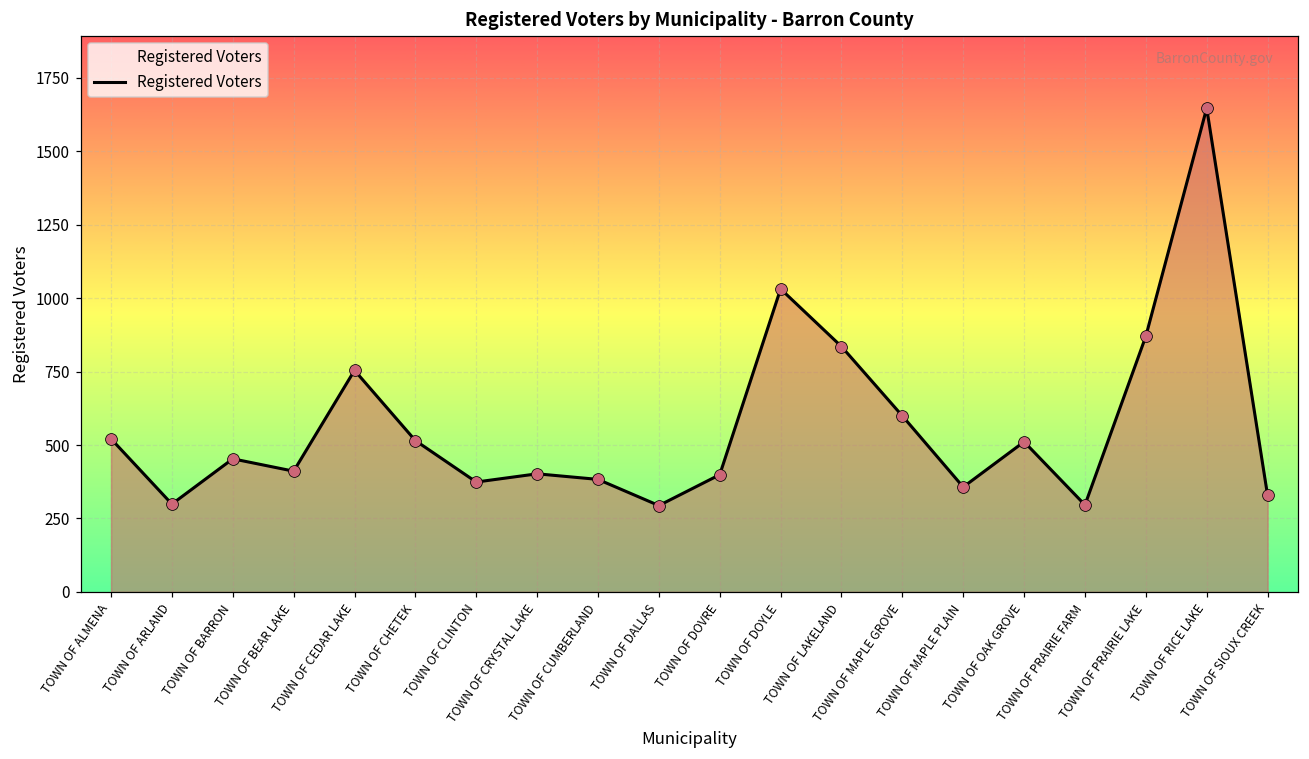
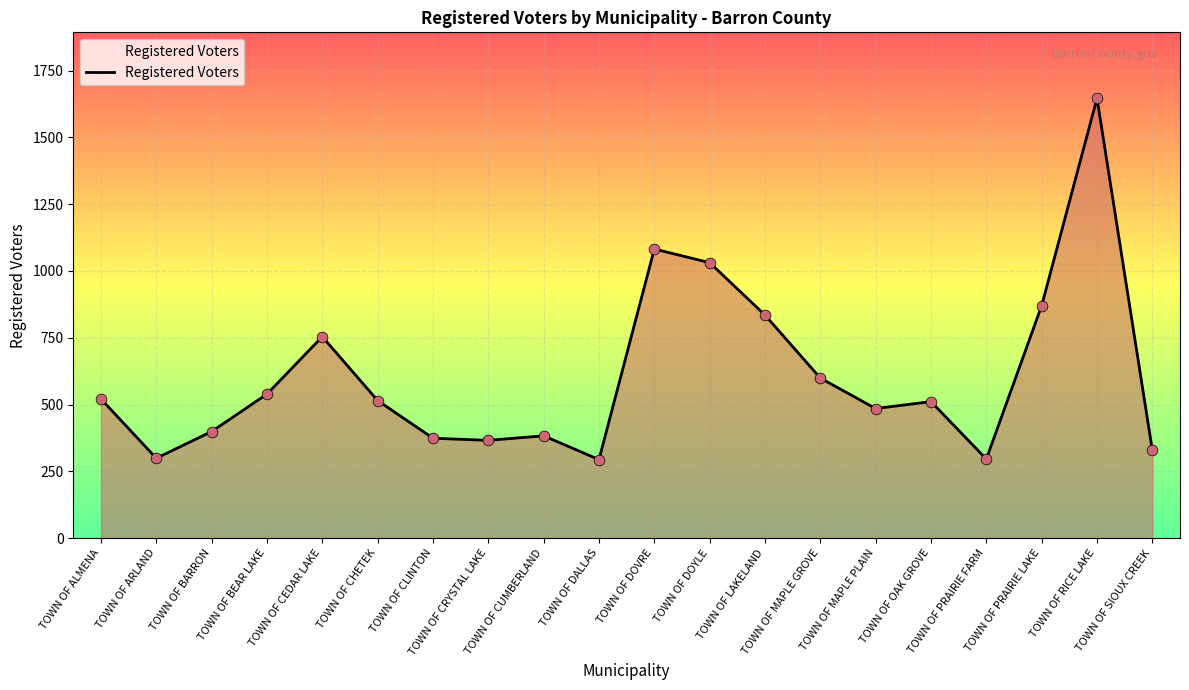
TOWN OF BARRON: 450 -> 400
TOWN OF BEAR LAKE: 410 -> 540
TOWN OF CRYSTAL LAKE: 400 -> 370
TOWN OF DOVRE: 400 -> 1080
TOWN OF MAPLE PLAIN: 360 -> 490
